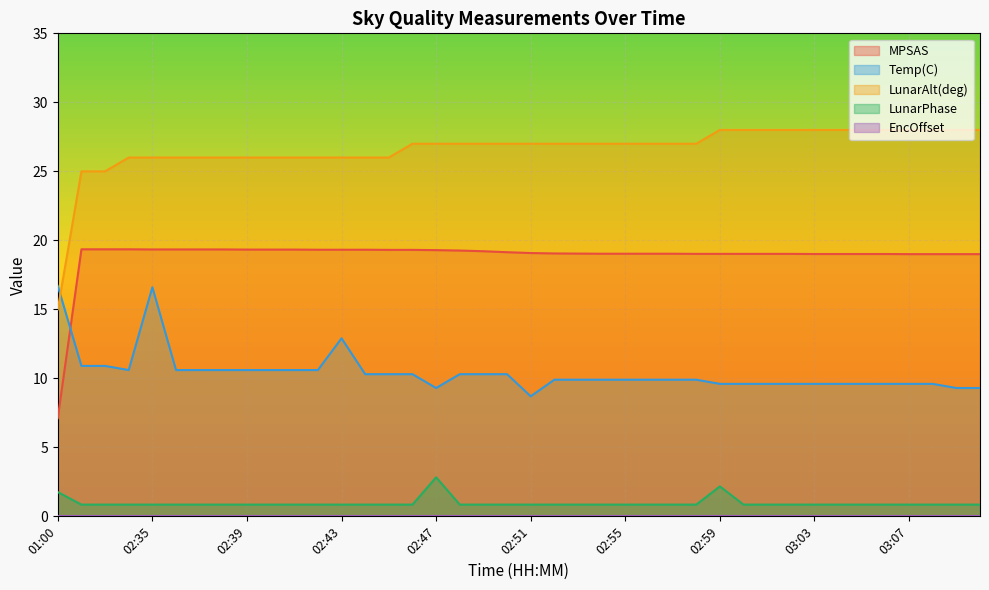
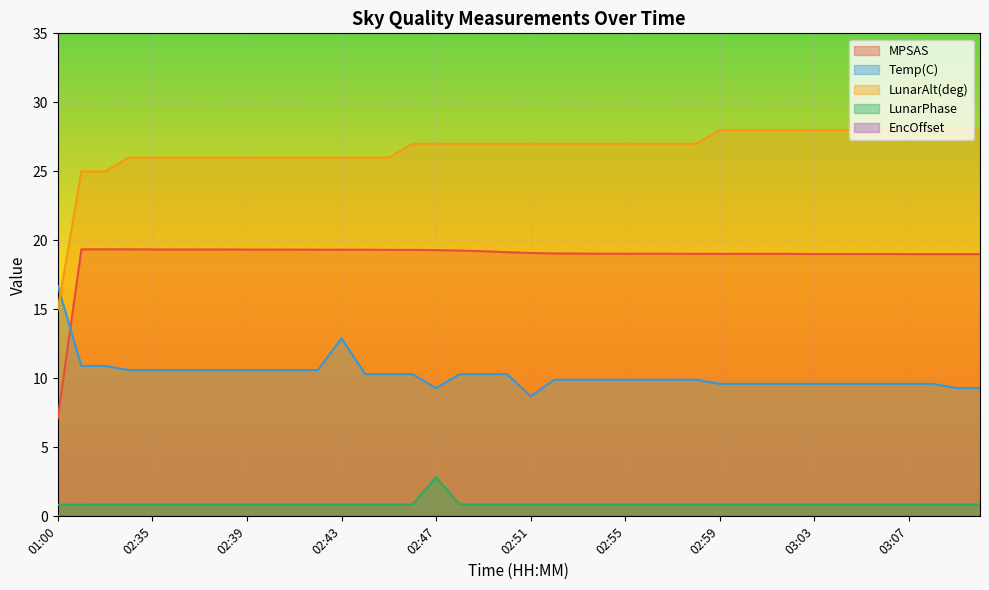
LunarPhase, 01:00: 1.8 -> 0.8
Temp(C), 02:35: 16.6 -> 10.6
LunarPhase, 02:59: 2.2 -> 0.9
